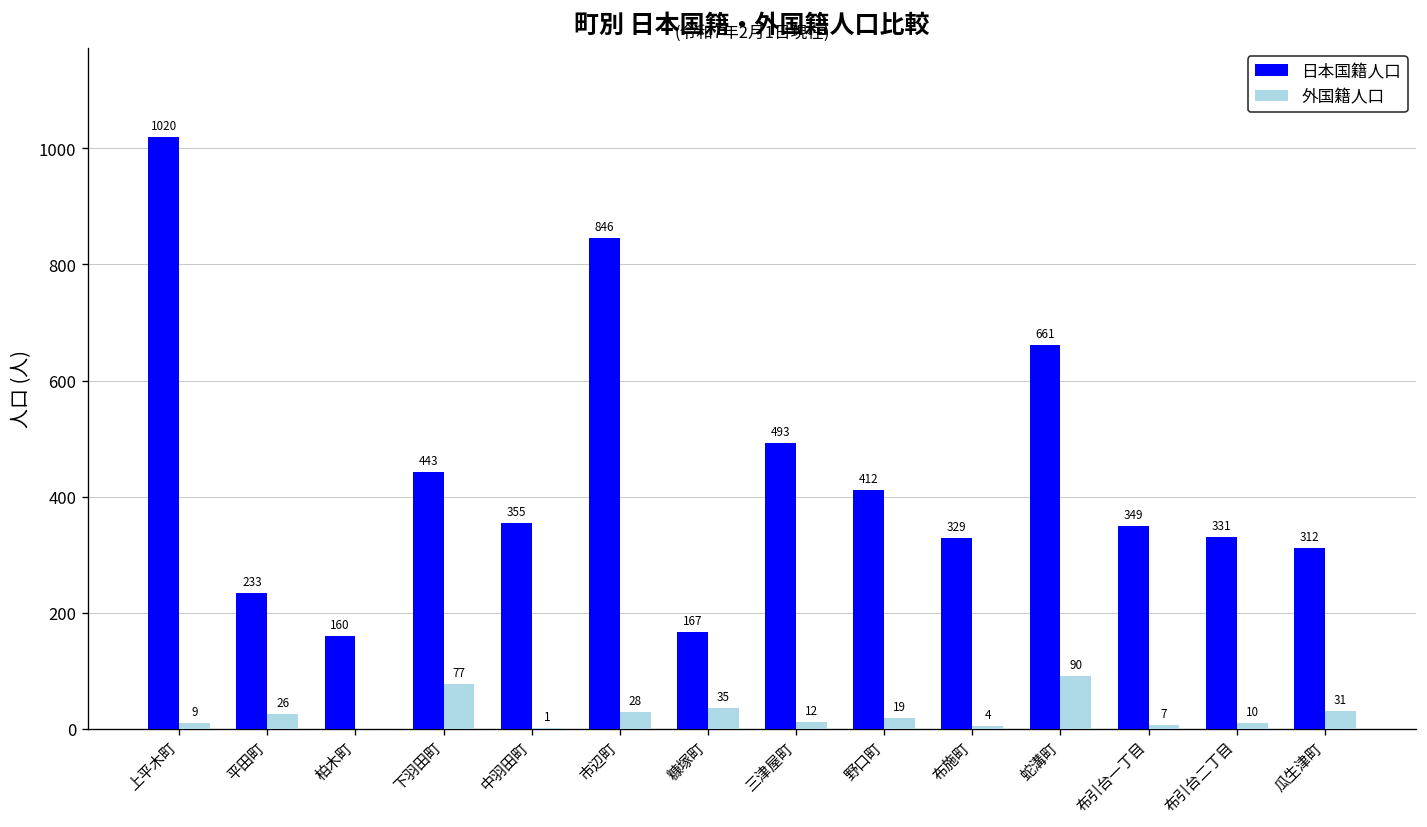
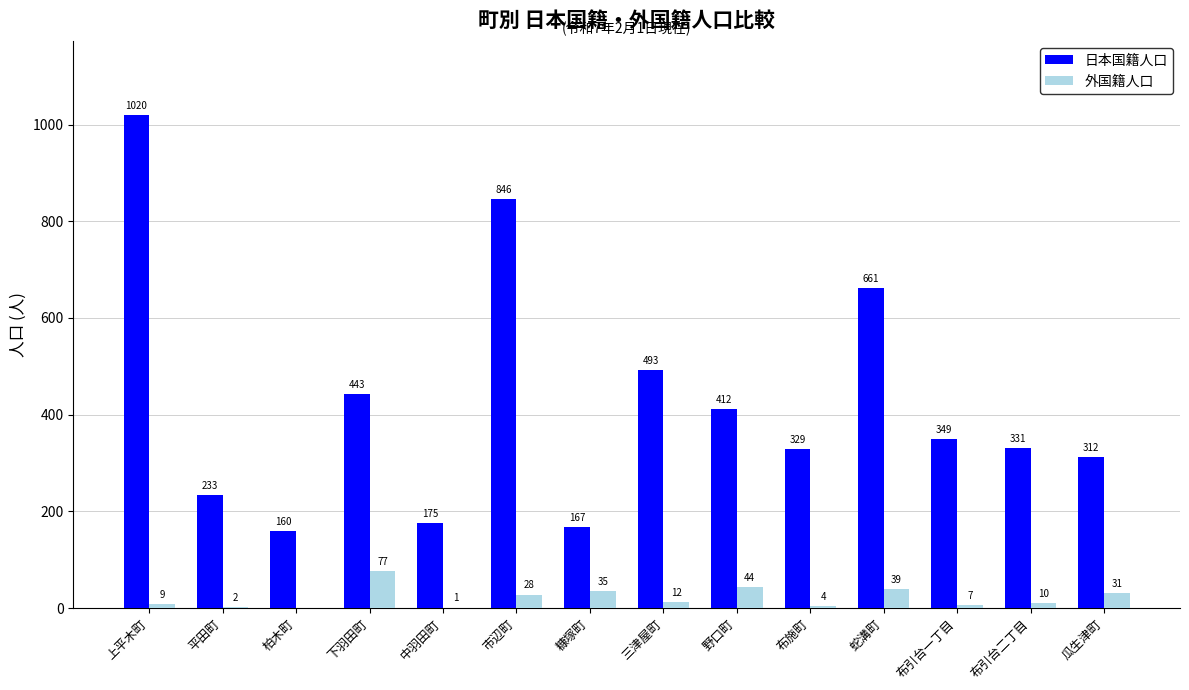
外国籍人口, 平田町: 26 -> 2
日本国籍人口, 中羽田町: 355 -> 175
外国籍人口, 野口町: 19 -> 44
外国籍人口, 蛇溝町: 90 -> 39
